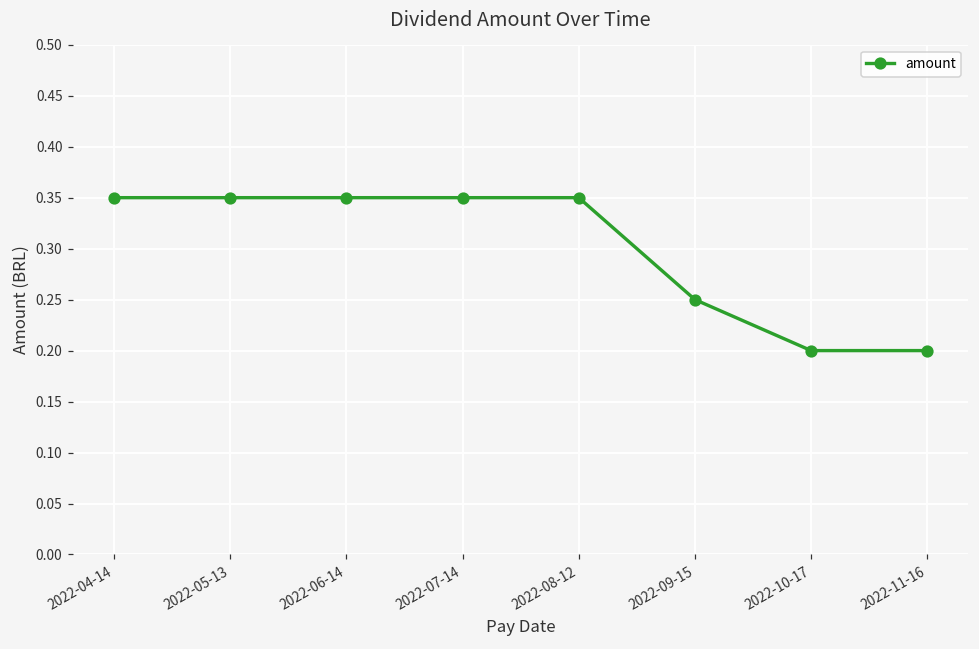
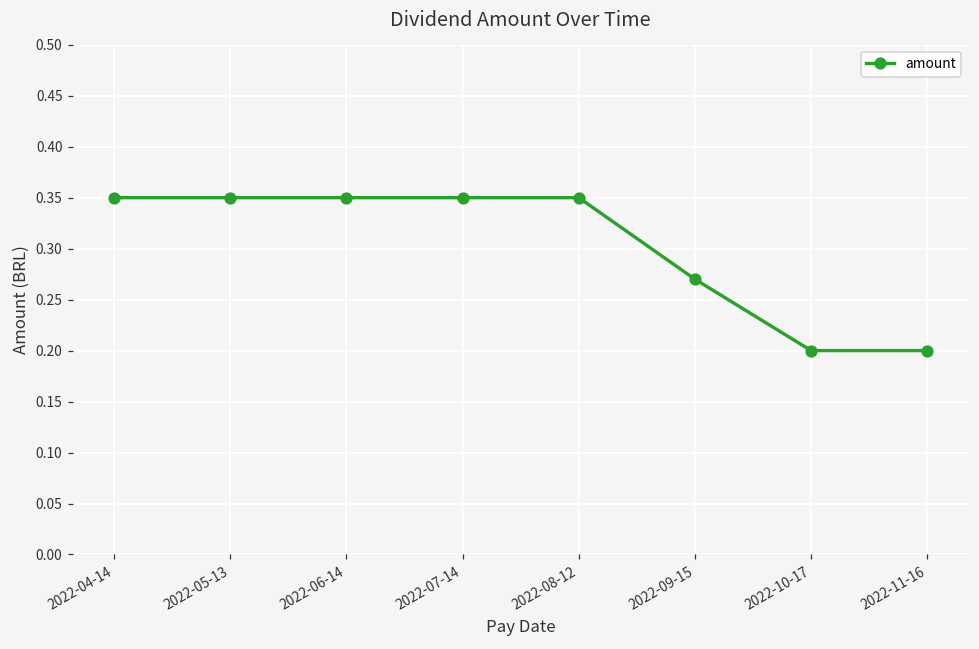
2022-09-15: 0.25 -> 0.27
